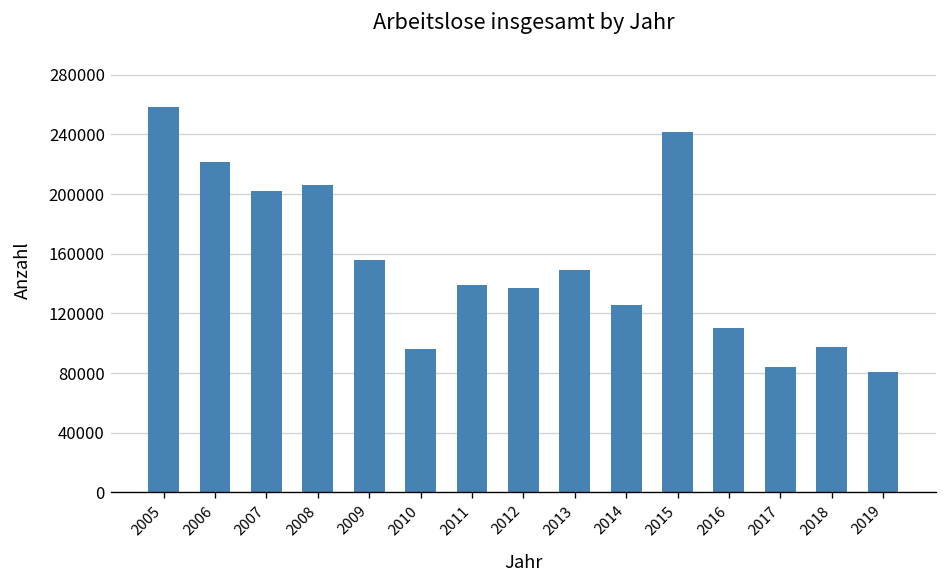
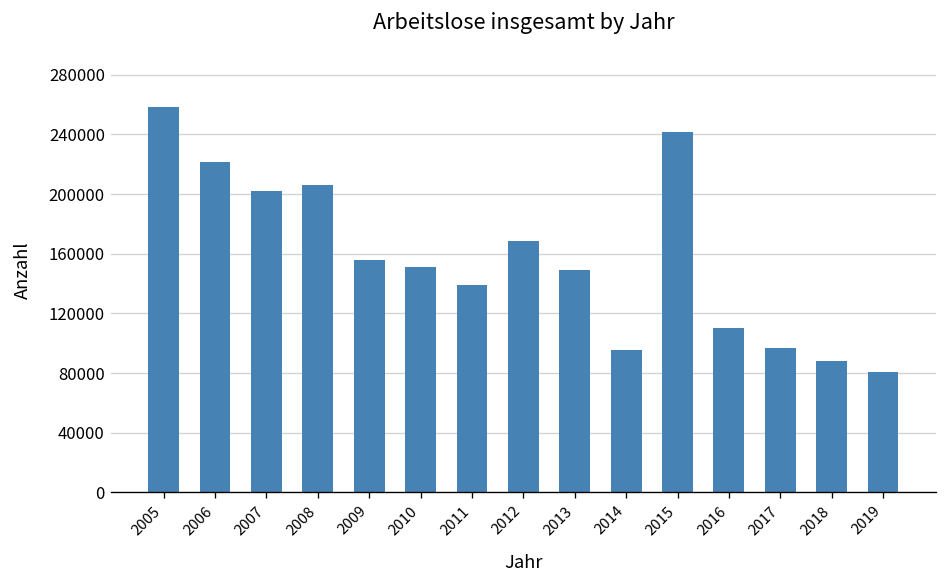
2010: 96000 -> 151000
2012: 137000 -> 168000
2014: 126000 -> 96000
2017: 84000 -> 97000
2018: 97000 -> 88000
